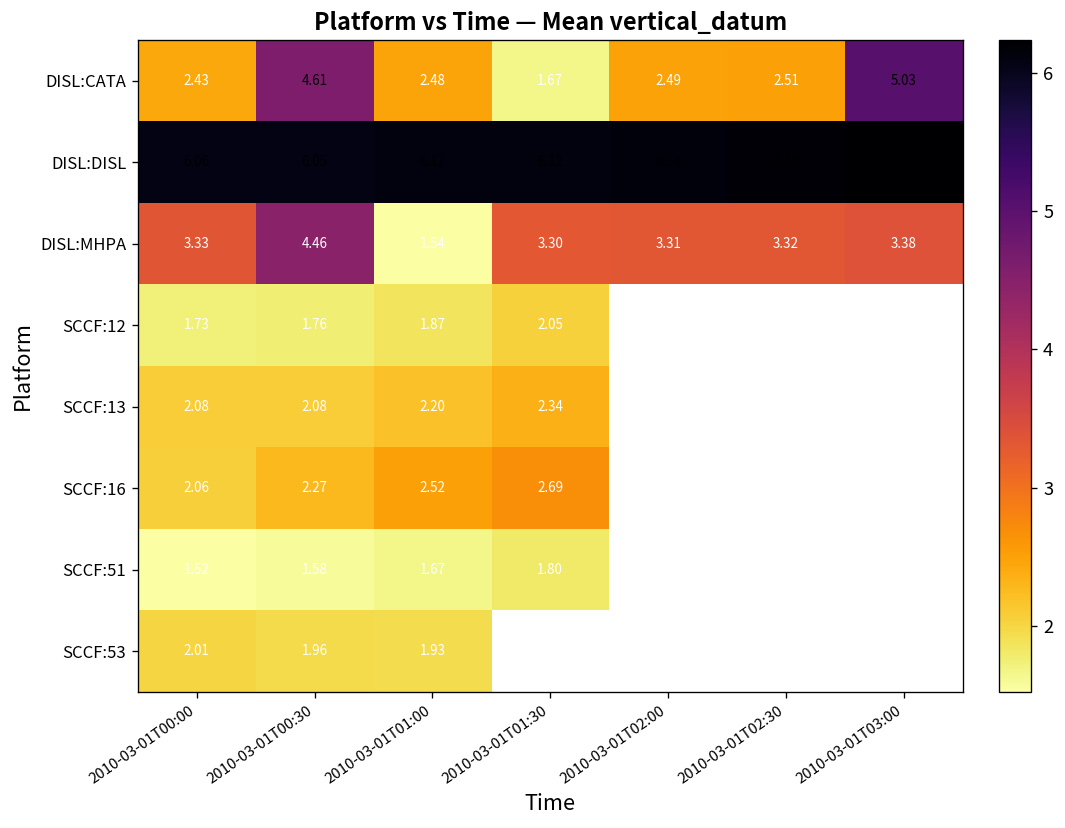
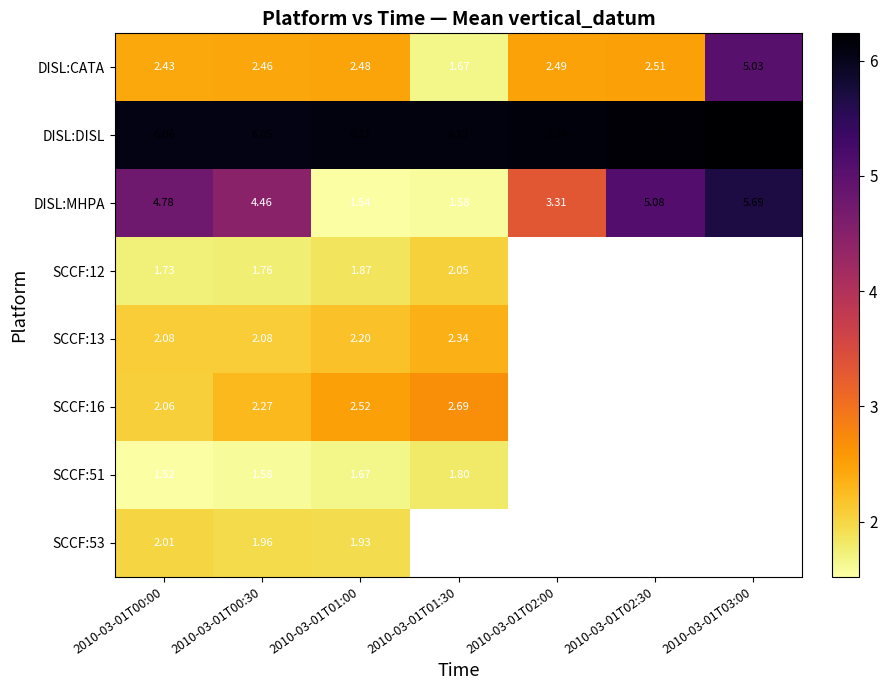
DISL:CATA, 2010-03-01T00:30: 4.61 -> 2.46
DISL:MHPA, 2010-03-01T00:00: 3.33 -> 4.78
DISL:MHPA, 2010-03-01T01:30: 3.30 -> 1.58
DISL:MHPA, 2010-03-01T02:30: 3.32 -> 5.08
DISL:MHPA, 2010-03-01T03:00: 3.38 -> 5.69
